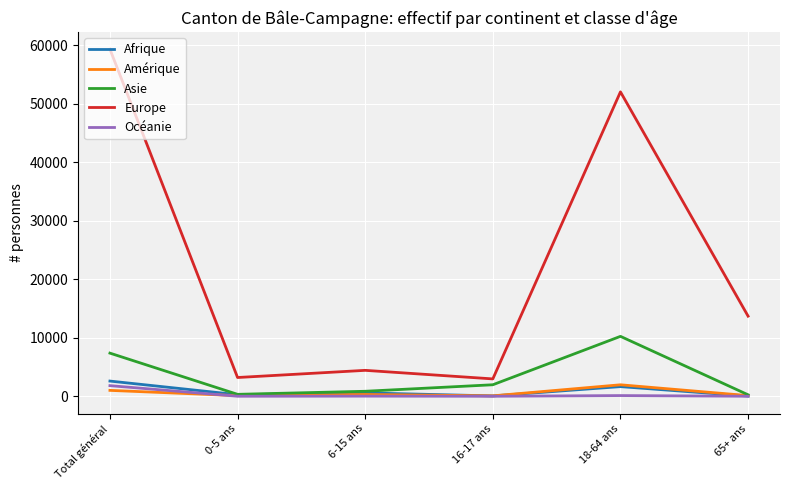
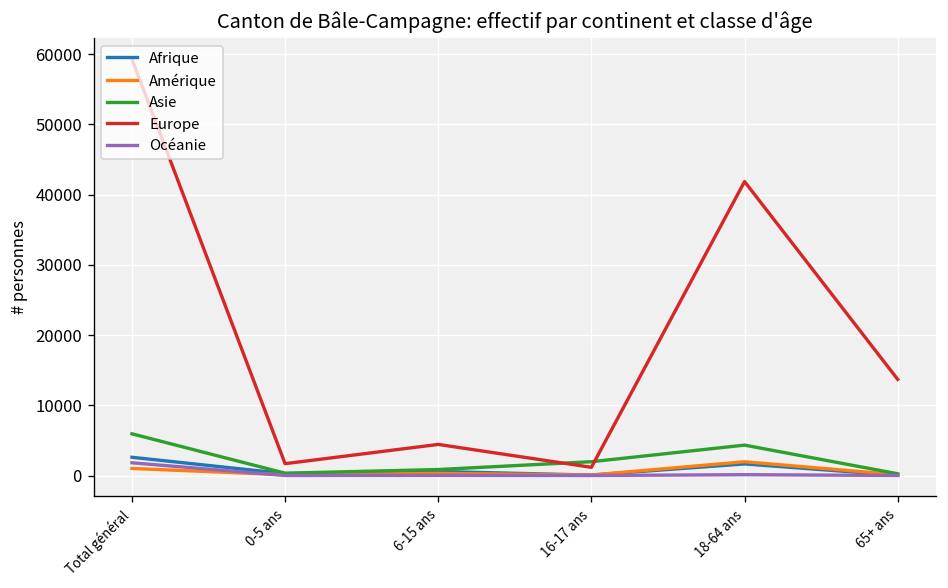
Asie, Total général: 7000 -> 6000
Europe, 0-5 ans: 3000 -> 2000
Europe, 16-17 ans: 3000 -> 1000
Asie, 18-64 ans: 10000 -> 4000
Europe, 18-64 ans: 52000 -> 42000
